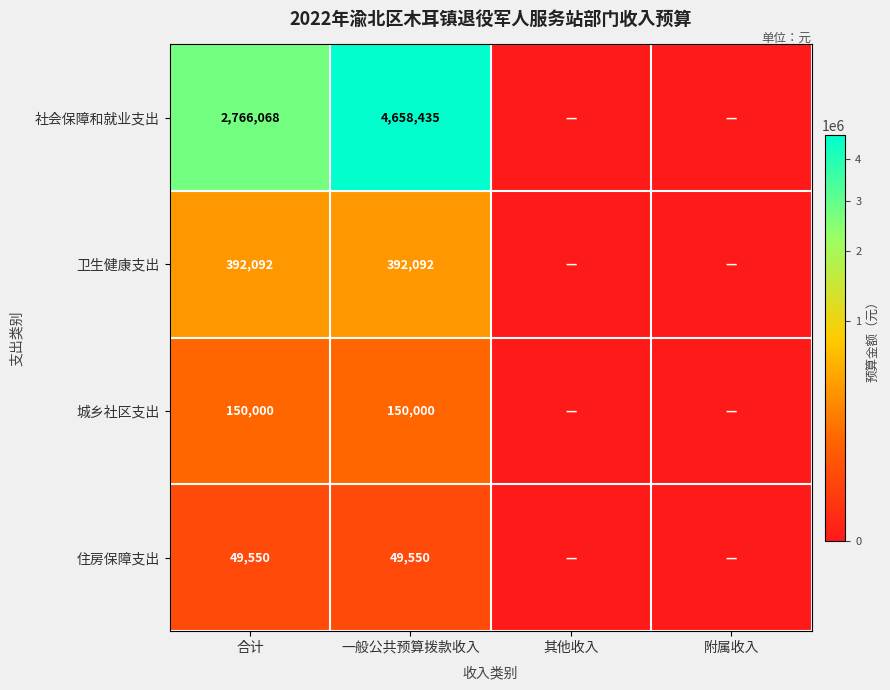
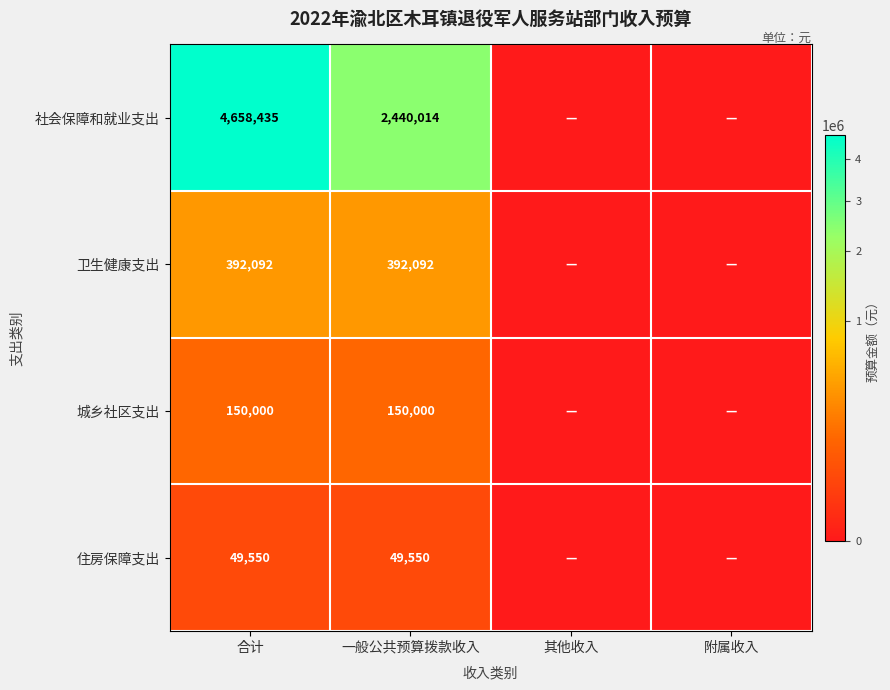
社会保障和就业支出, 合计: 2,766,068 -> 4,658,435
社会保障和就业支出, 一般公共预算拨款收入: 4,658,435 -> 2,440,014
